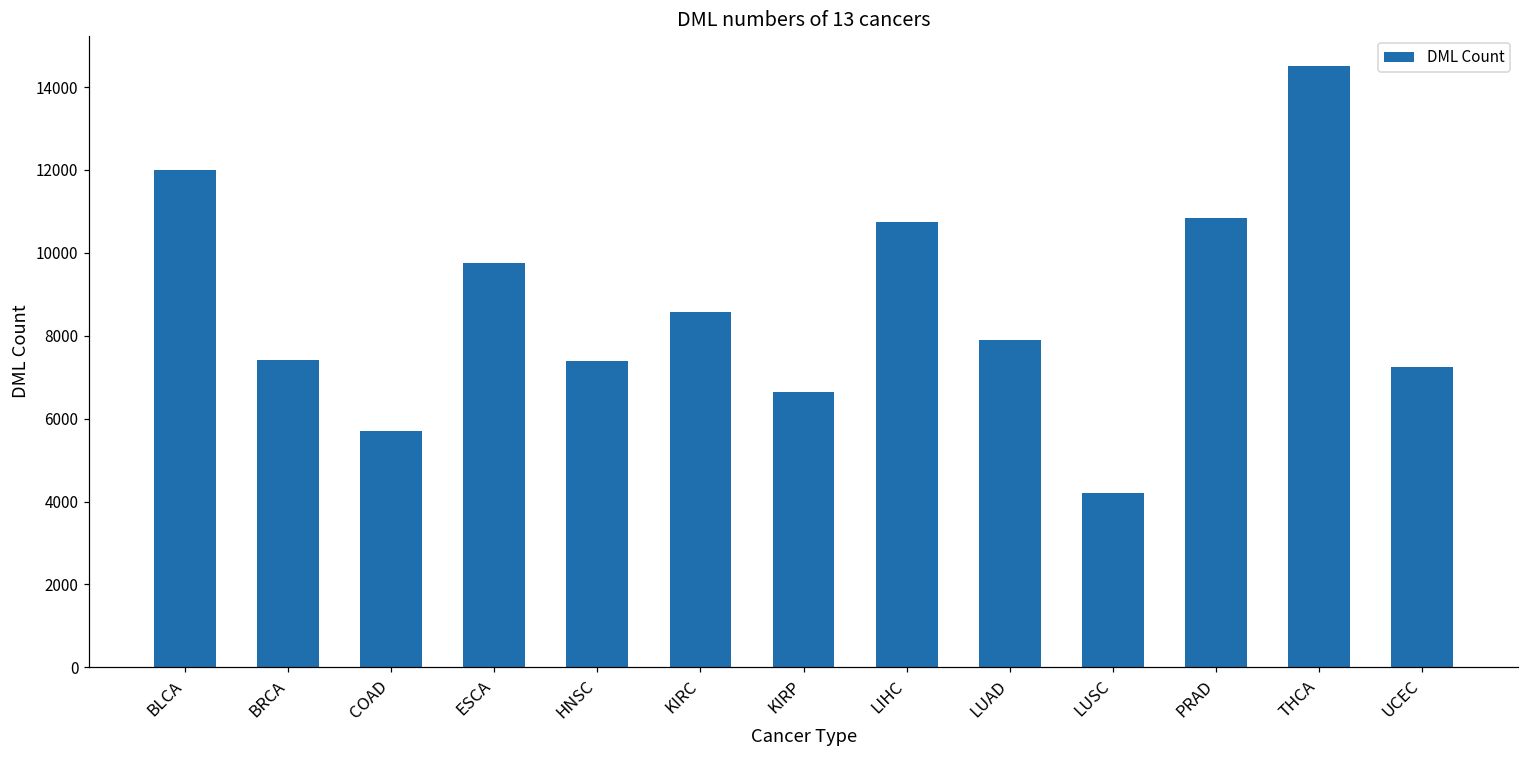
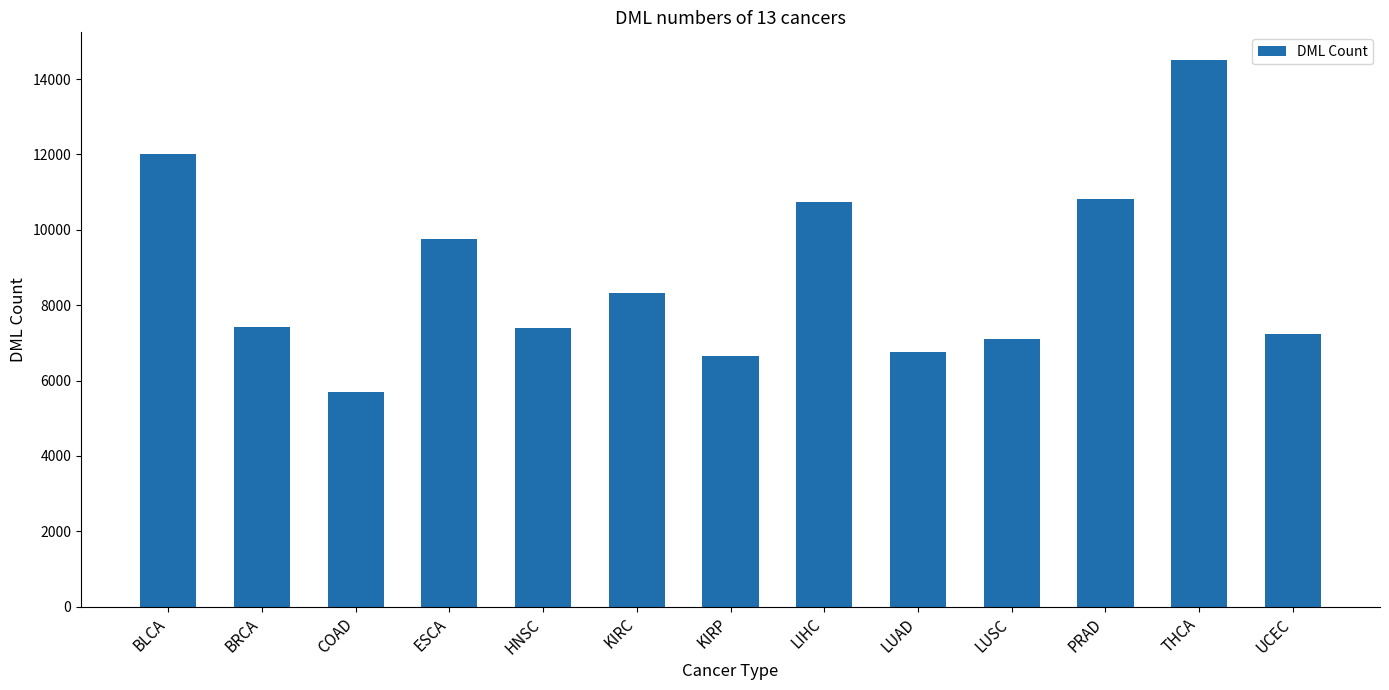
KIRC: 8600 -> 8300
LUAD: 7900 -> 6800
LUSC: 4200 -> 7100
